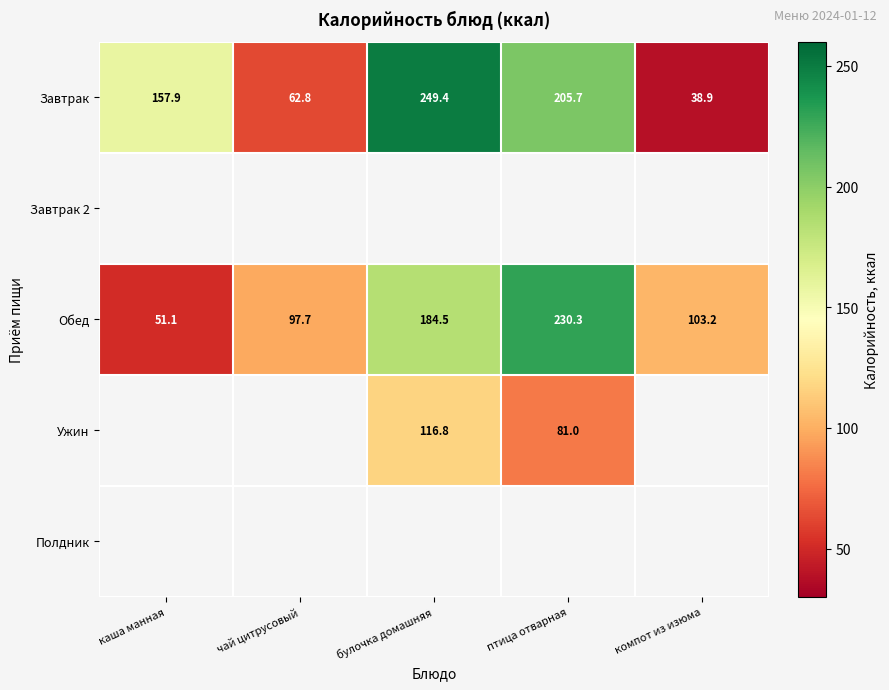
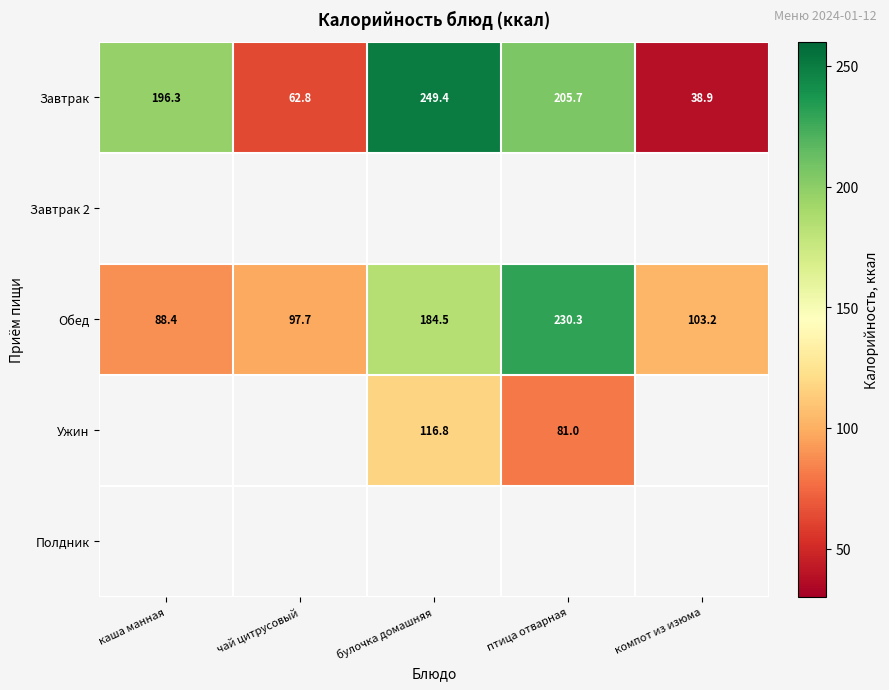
Завтрак, каша манная: 157.9 -> 196.3
Обед, каша манная: 51.1 -> 88.4
